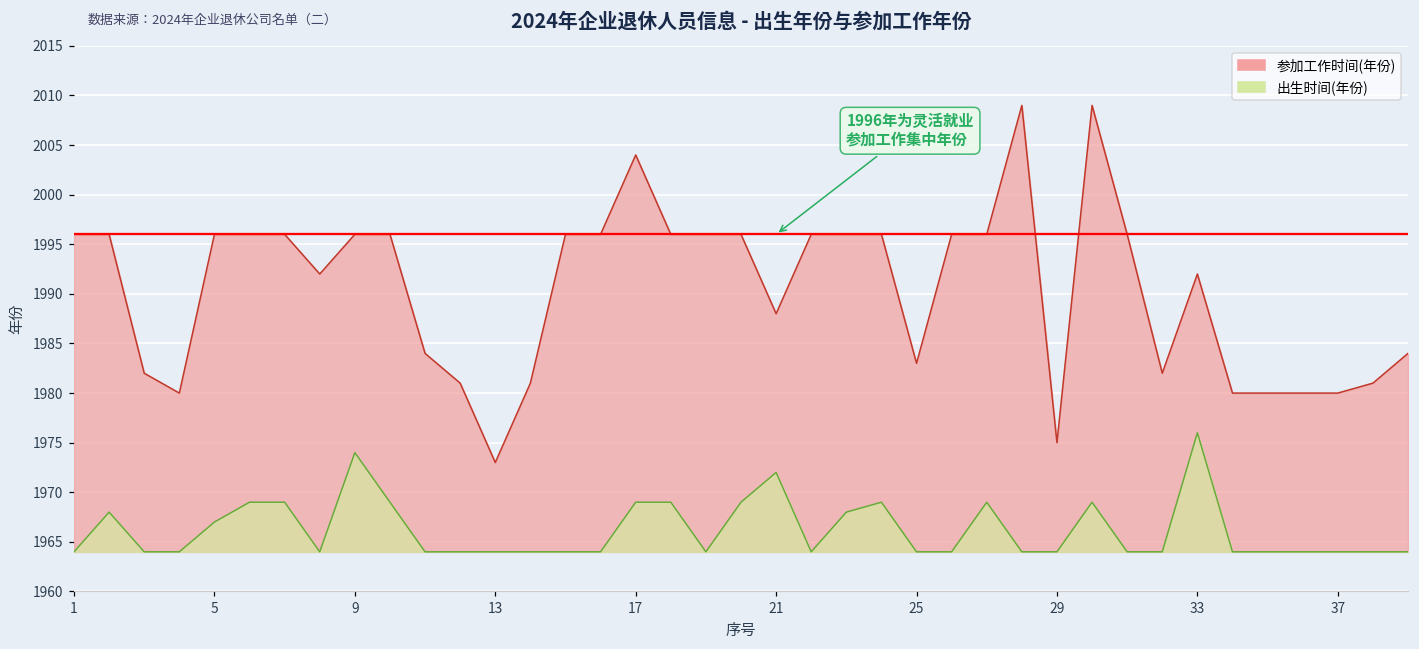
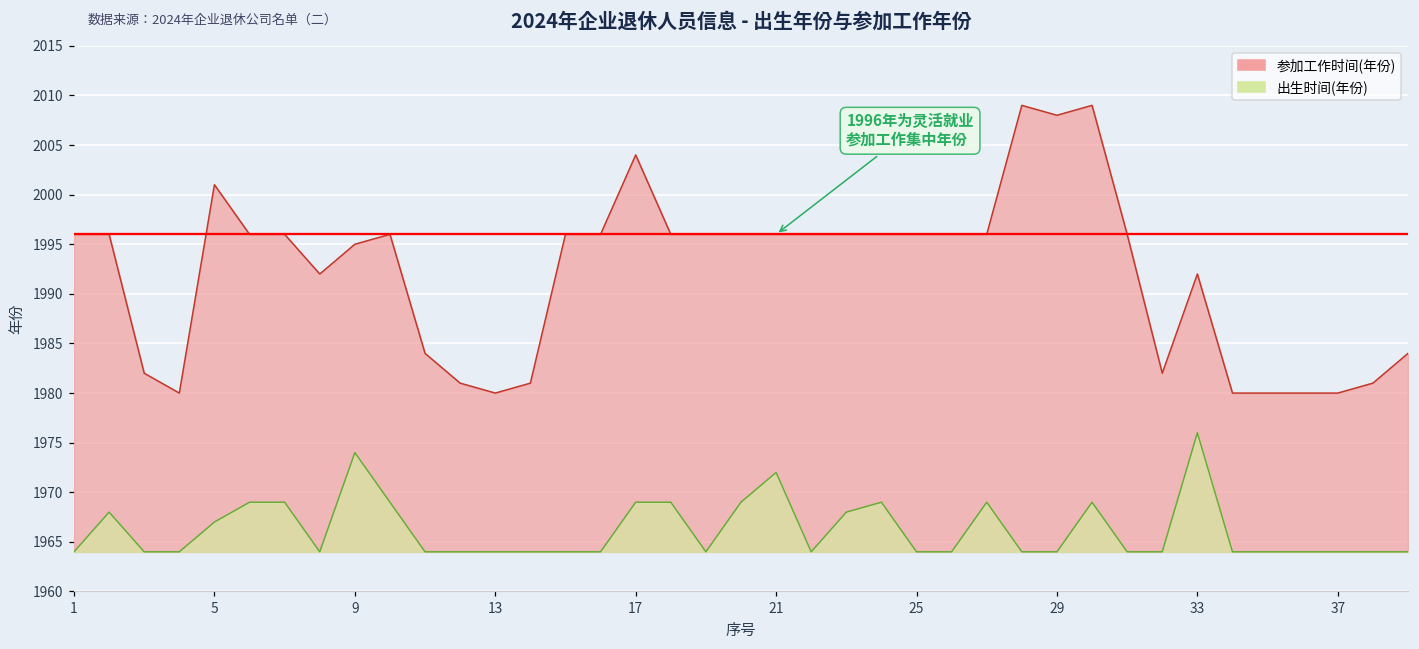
参加工作时间(年份), 5: 1996 -> 2001
参加工作时间(年份), 9: 1996 -> 1995
参加工作时间(年份), 13: 1973 -> 1980
参加工作时间(年份), 21: 1988 -> 1996
参加工作时间(年份), 25: 1983 -> 1996
参加工作时间(年份), 29: 1975 -> 2008
